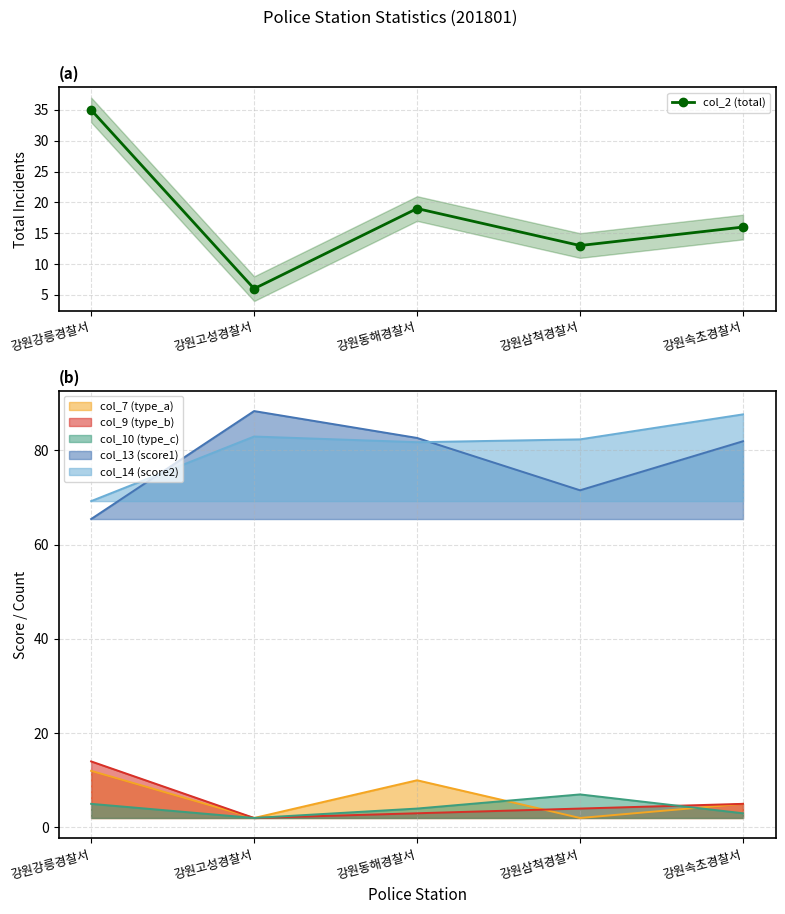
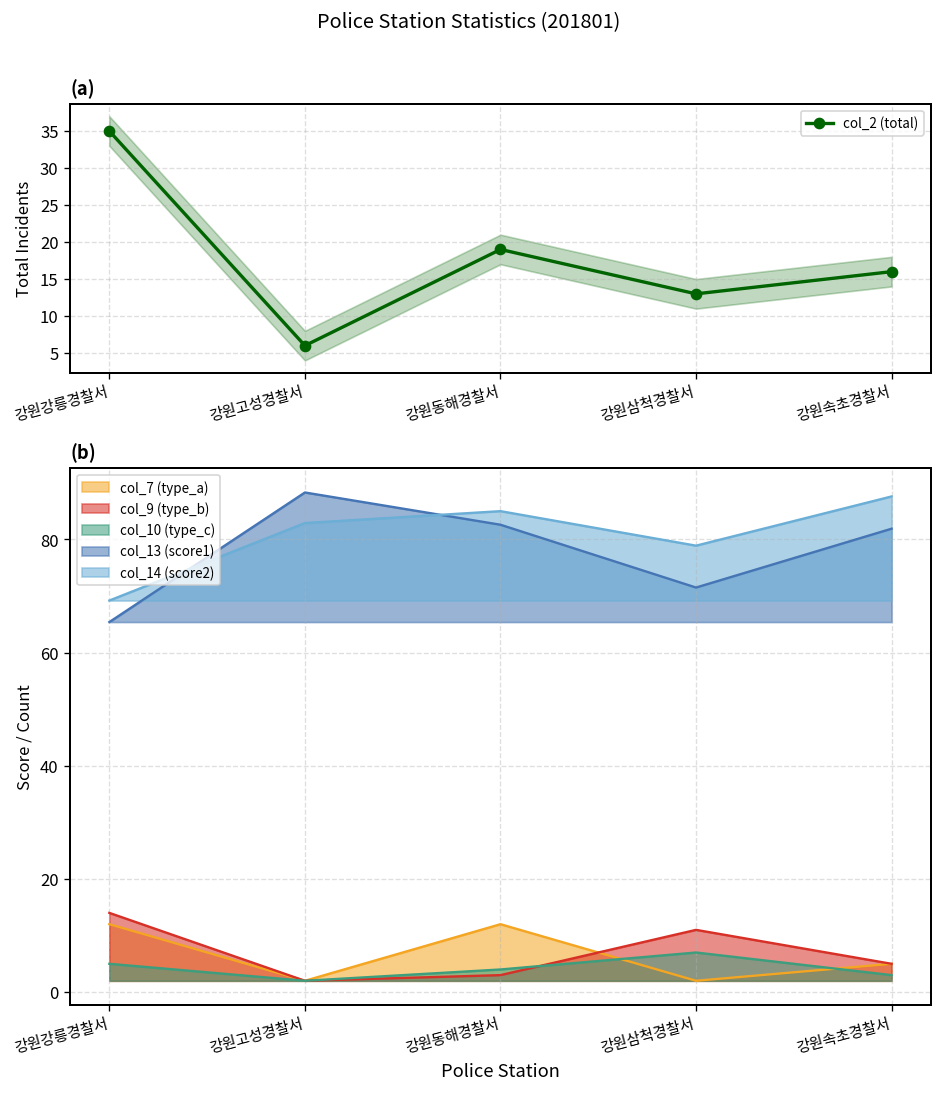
(b), col_7 (type_a), 강원동해경찰서: 10 -> 12
(b), col_14 (score2), 강원동해경찰서: 82 -> 85
(b), col_9 (type_b), 강원삼척경찰서: 4 -> 11
(b), col_14 (score2), 강원삼척경찰서: 82 -> 79
